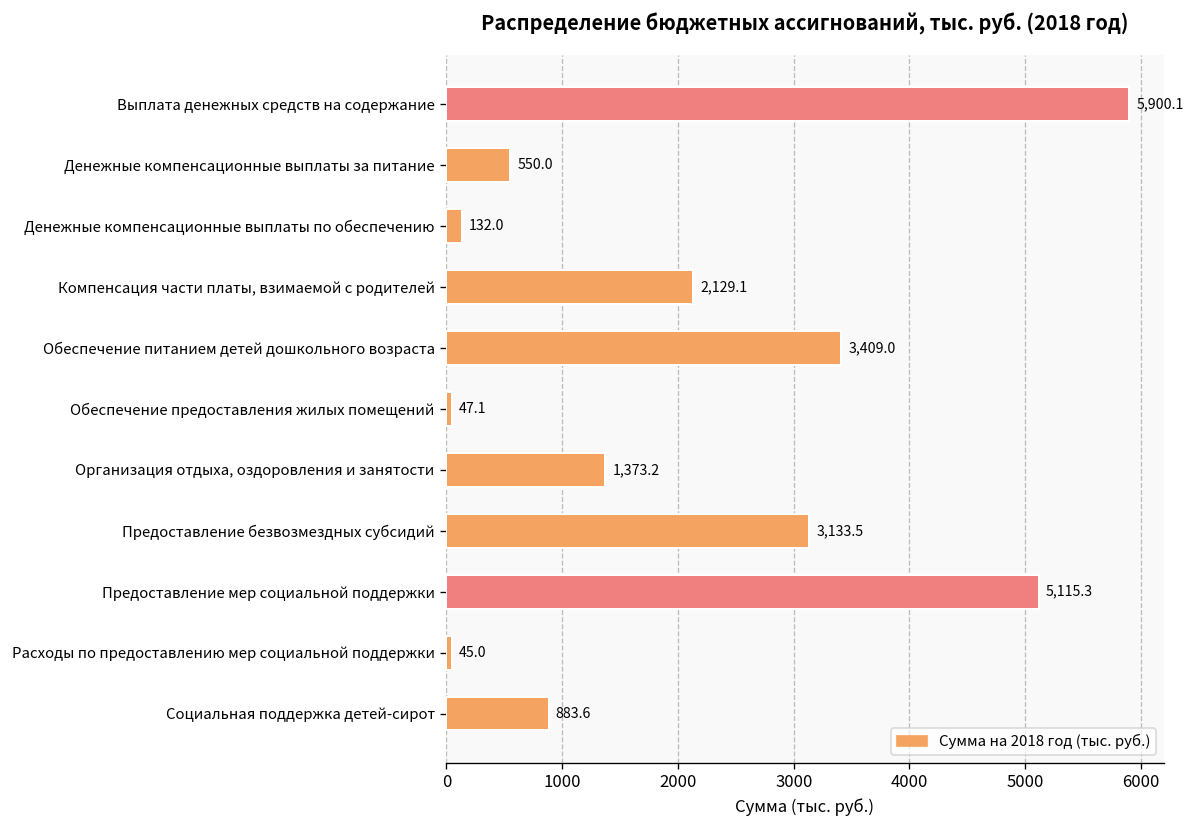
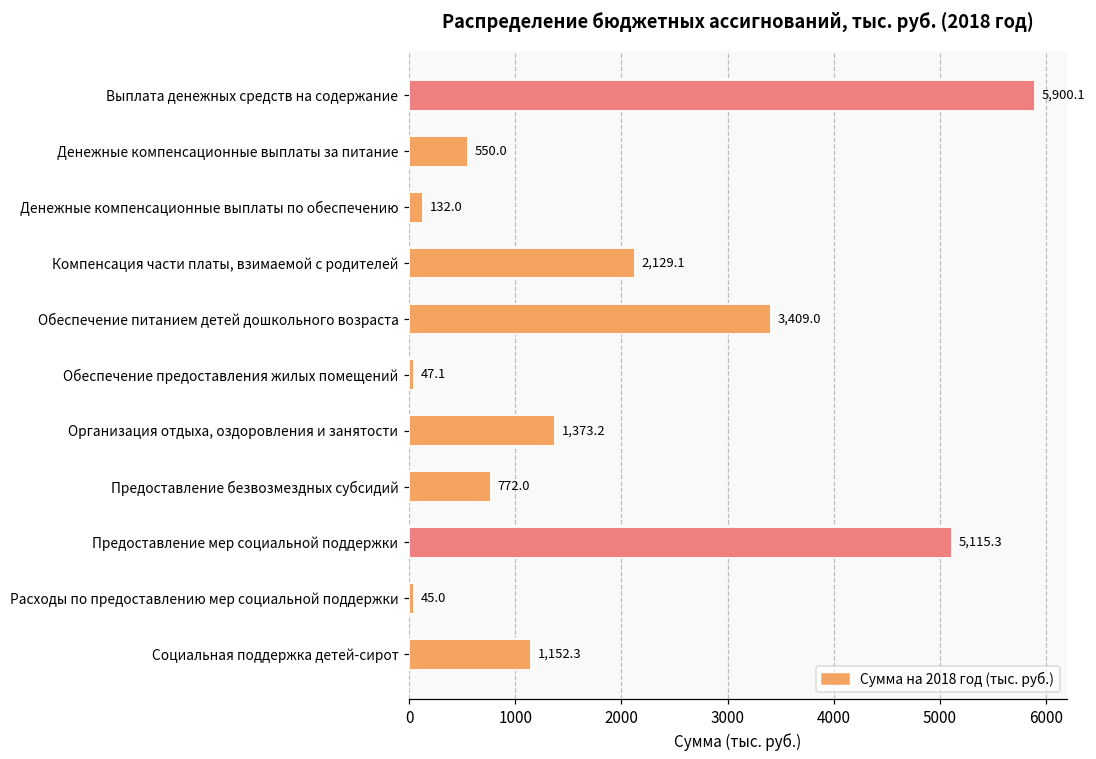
Предоставление безвозмездных субсидий: 3,133.5 -> 772.0
Социальная поддержка детей-сирот: 883.6 -> 1,152.3
